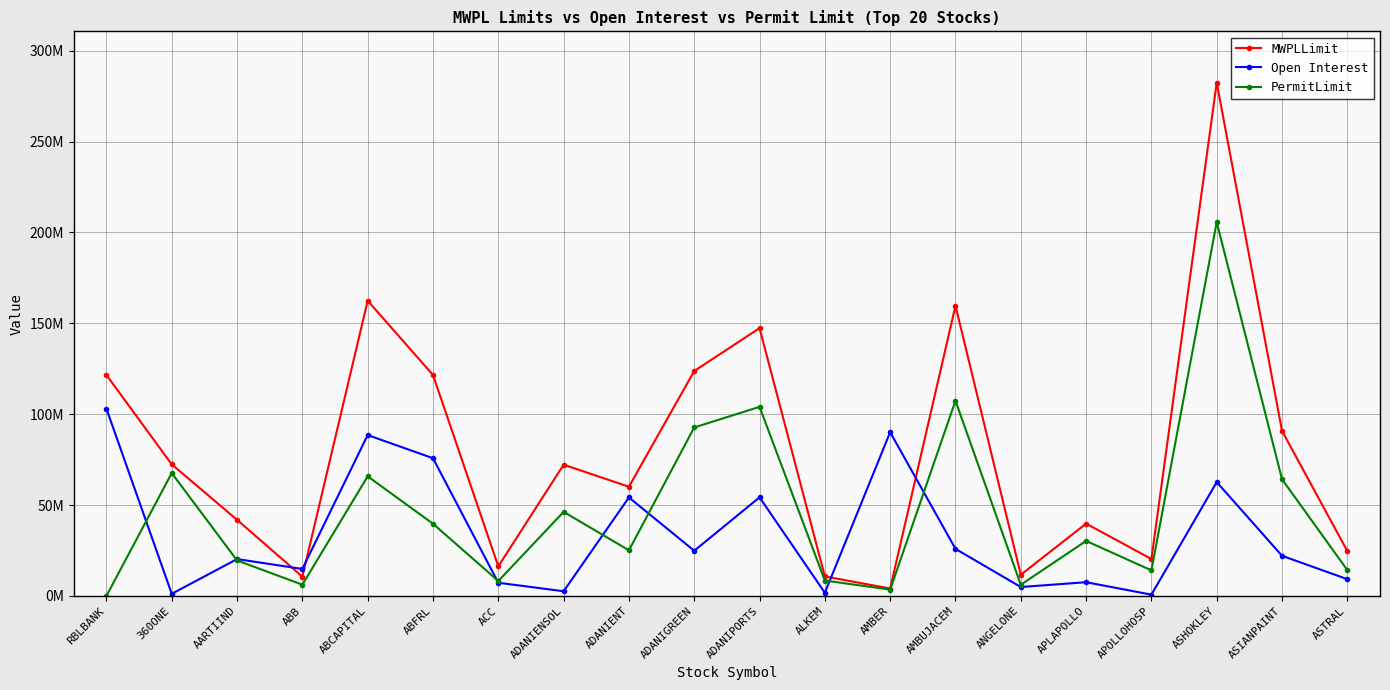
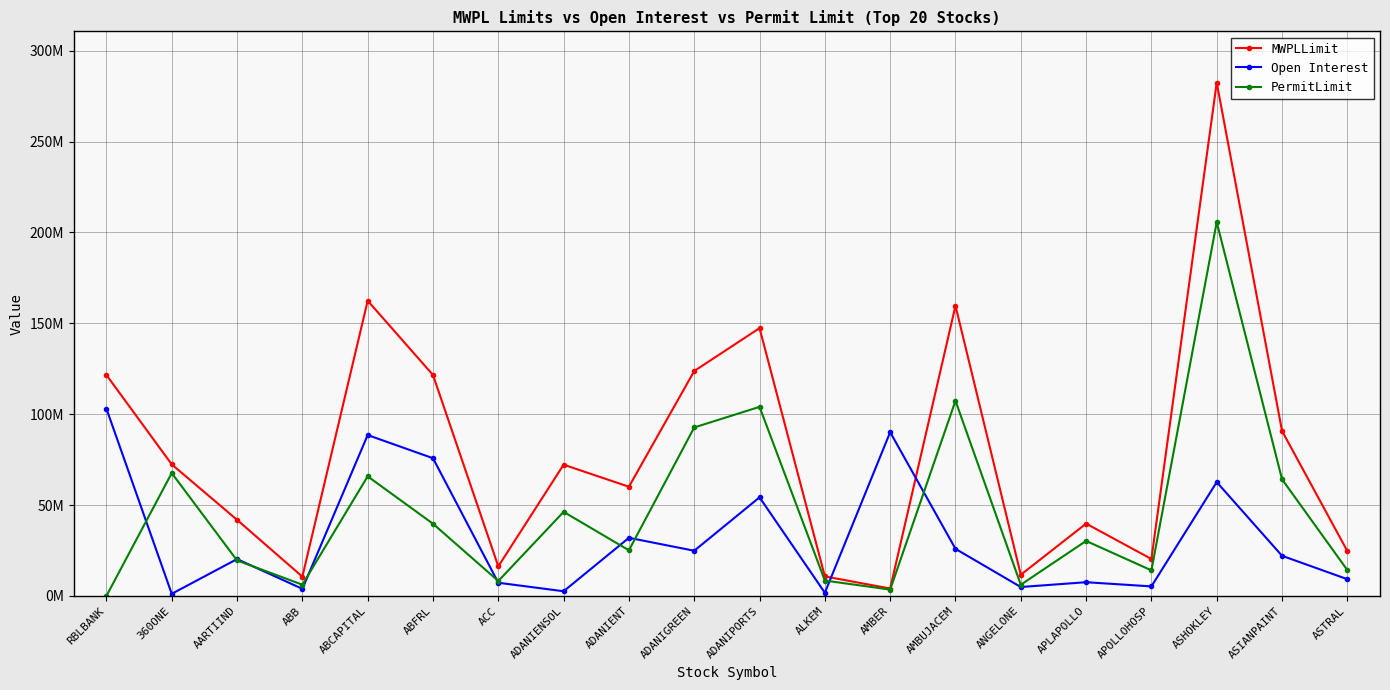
Open Interest, ABB: 15000000 -> 4000000
Open Interest, ADANIENT: 54000000 -> 32000000
Open Interest, APOLLOHOSP: 1000000 -> 5000000
